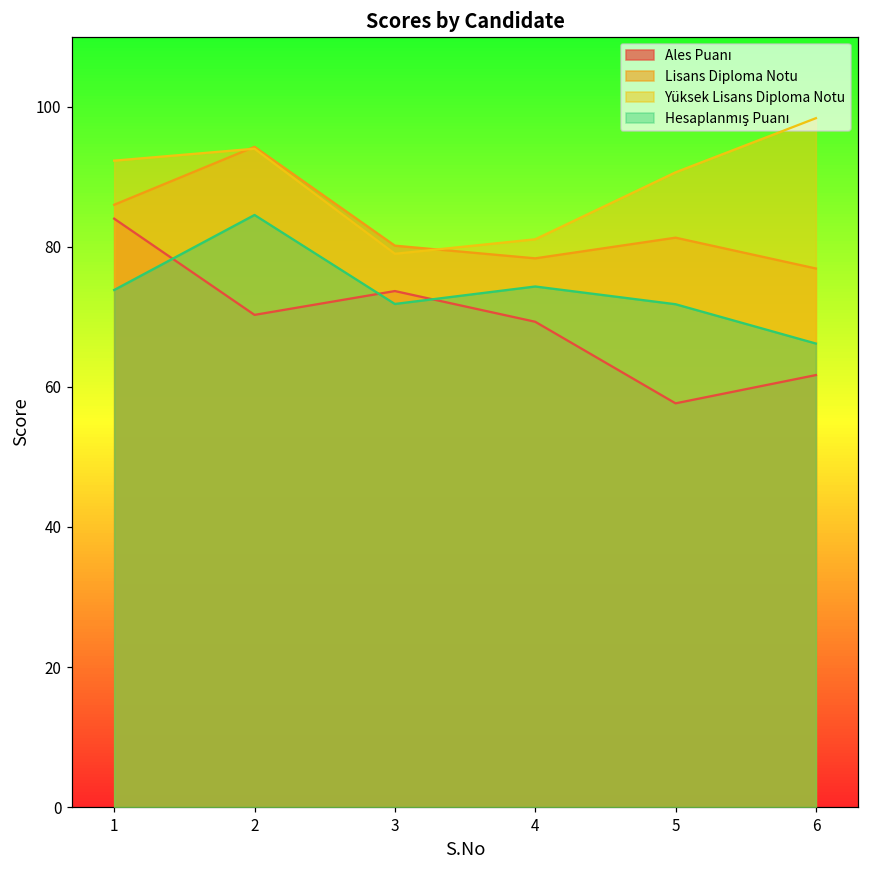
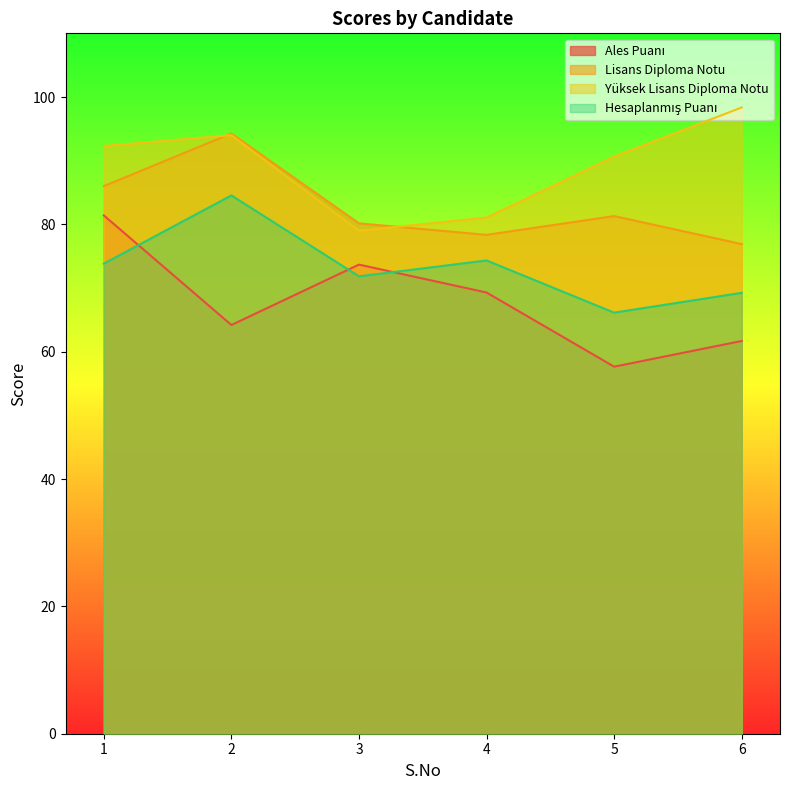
Ales Puanı, 1: 84 -> 81
Ales Puanı, 2: 70 -> 64
Hesaplanmış Puanı, 5: 72 -> 66
Hesaplanmış Puanı, 6: 66 -> 69
